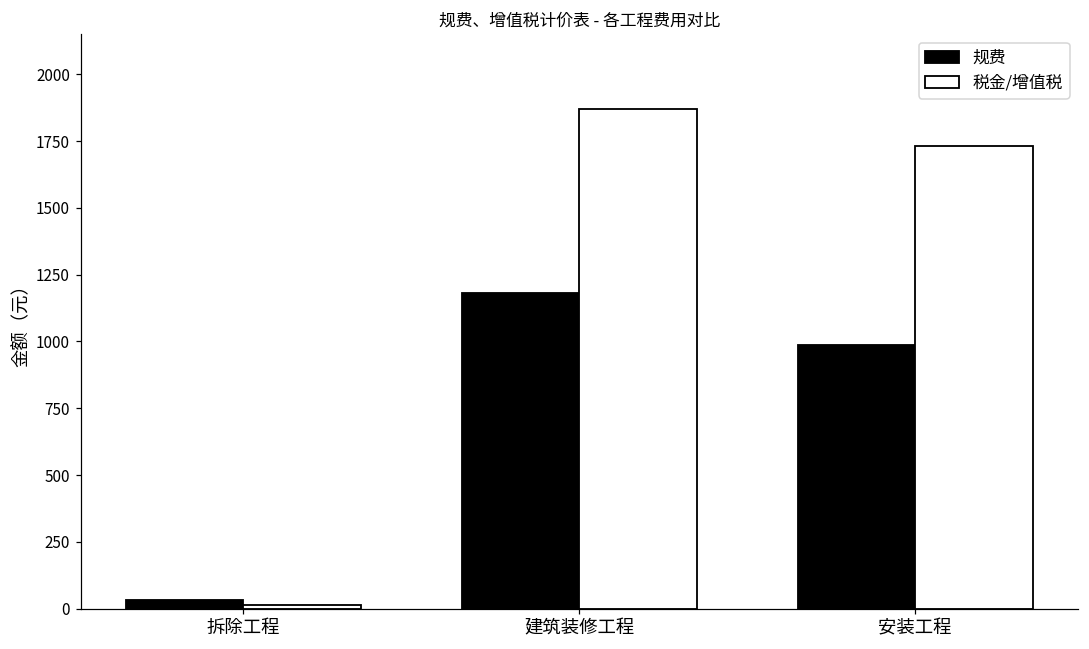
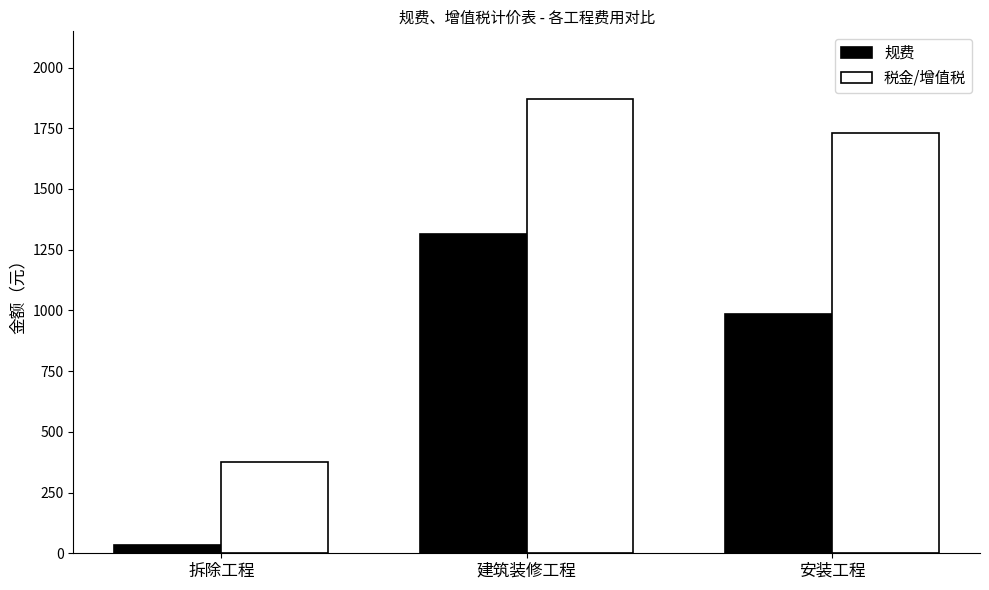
税金/增值税, 拆除工程: 10 -> 370
规费, 建筑装修工程: 1180 -> 1310
